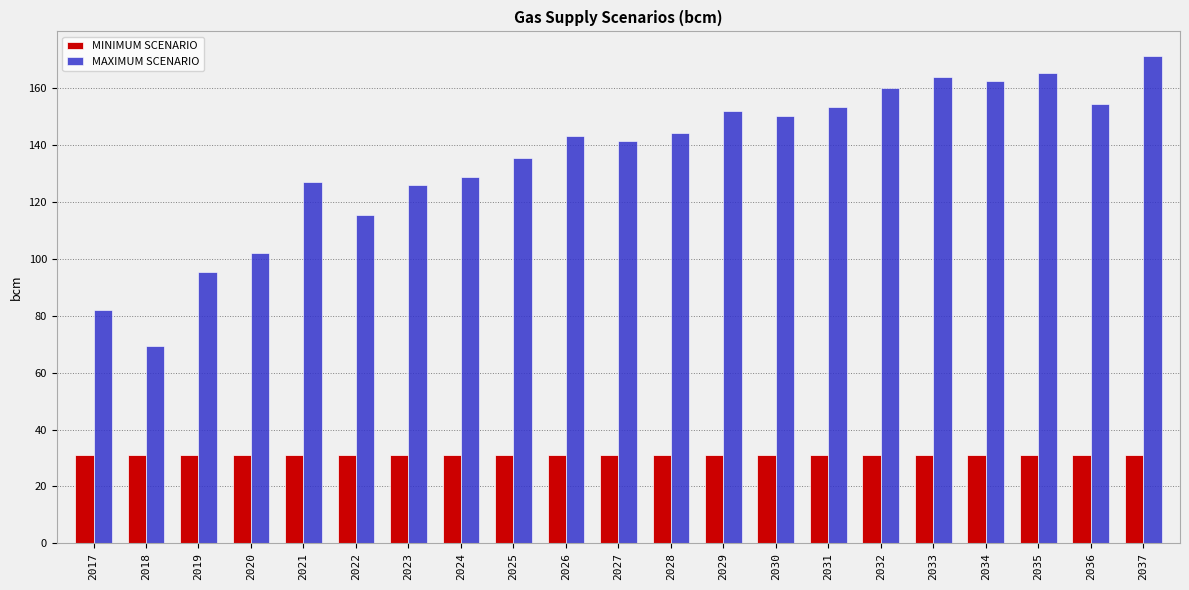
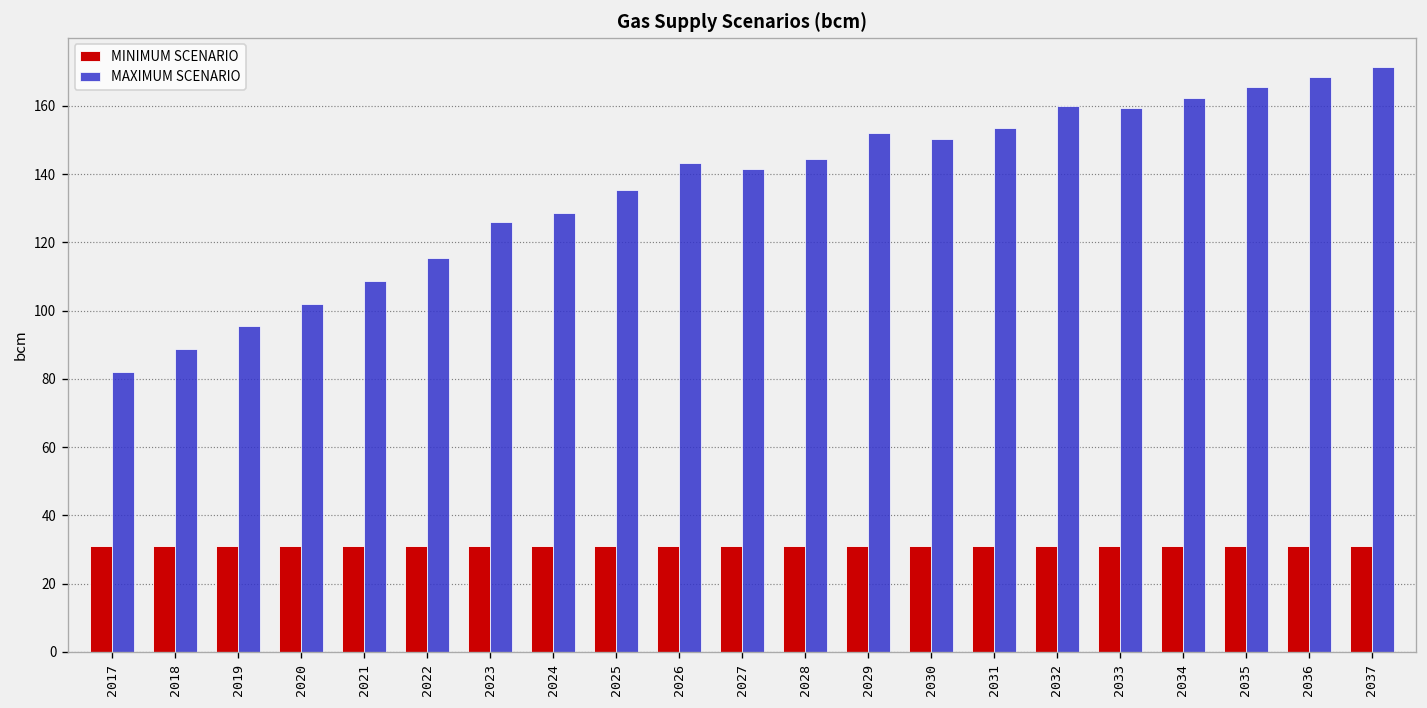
MAXIMUM SCENARIO, 2018: 69 -> 89
MAXIMUM SCENARIO, 2021: 127 -> 109
MAXIMUM SCENARIO, 2033: 164 -> 159
MAXIMUM SCENARIO, 2036: 155 -> 168
